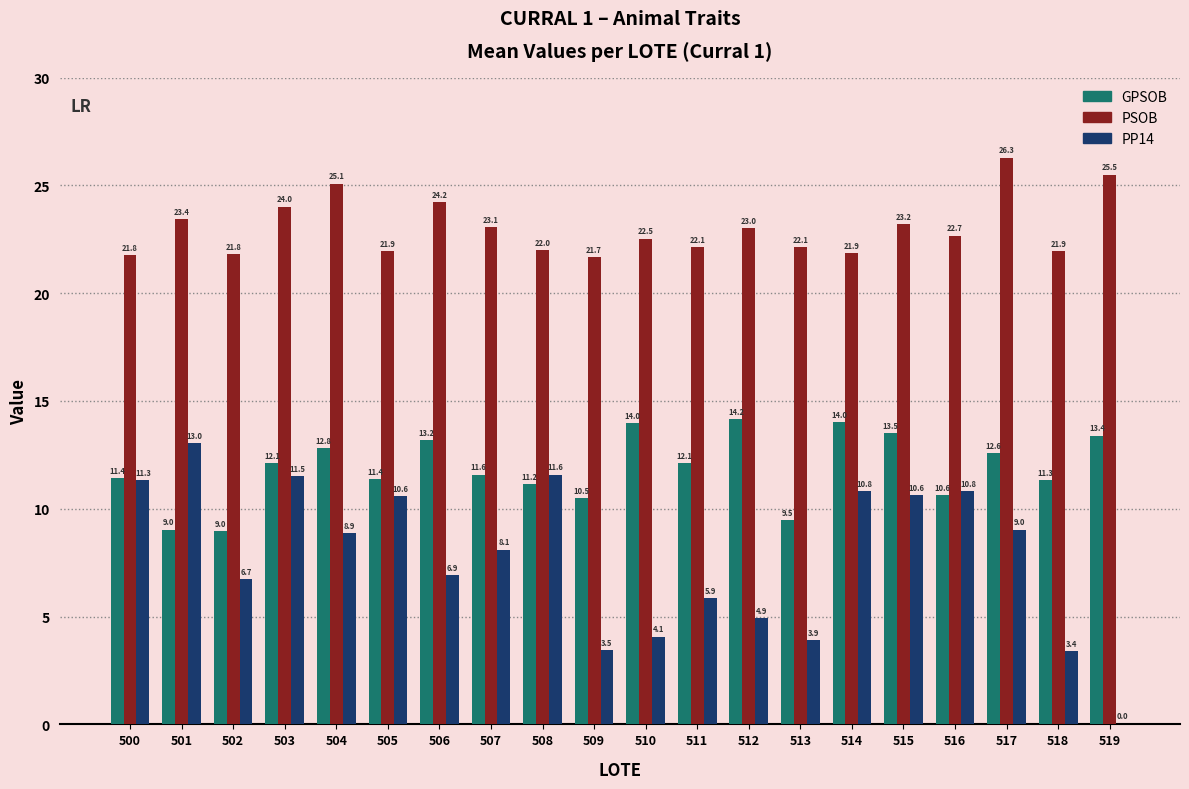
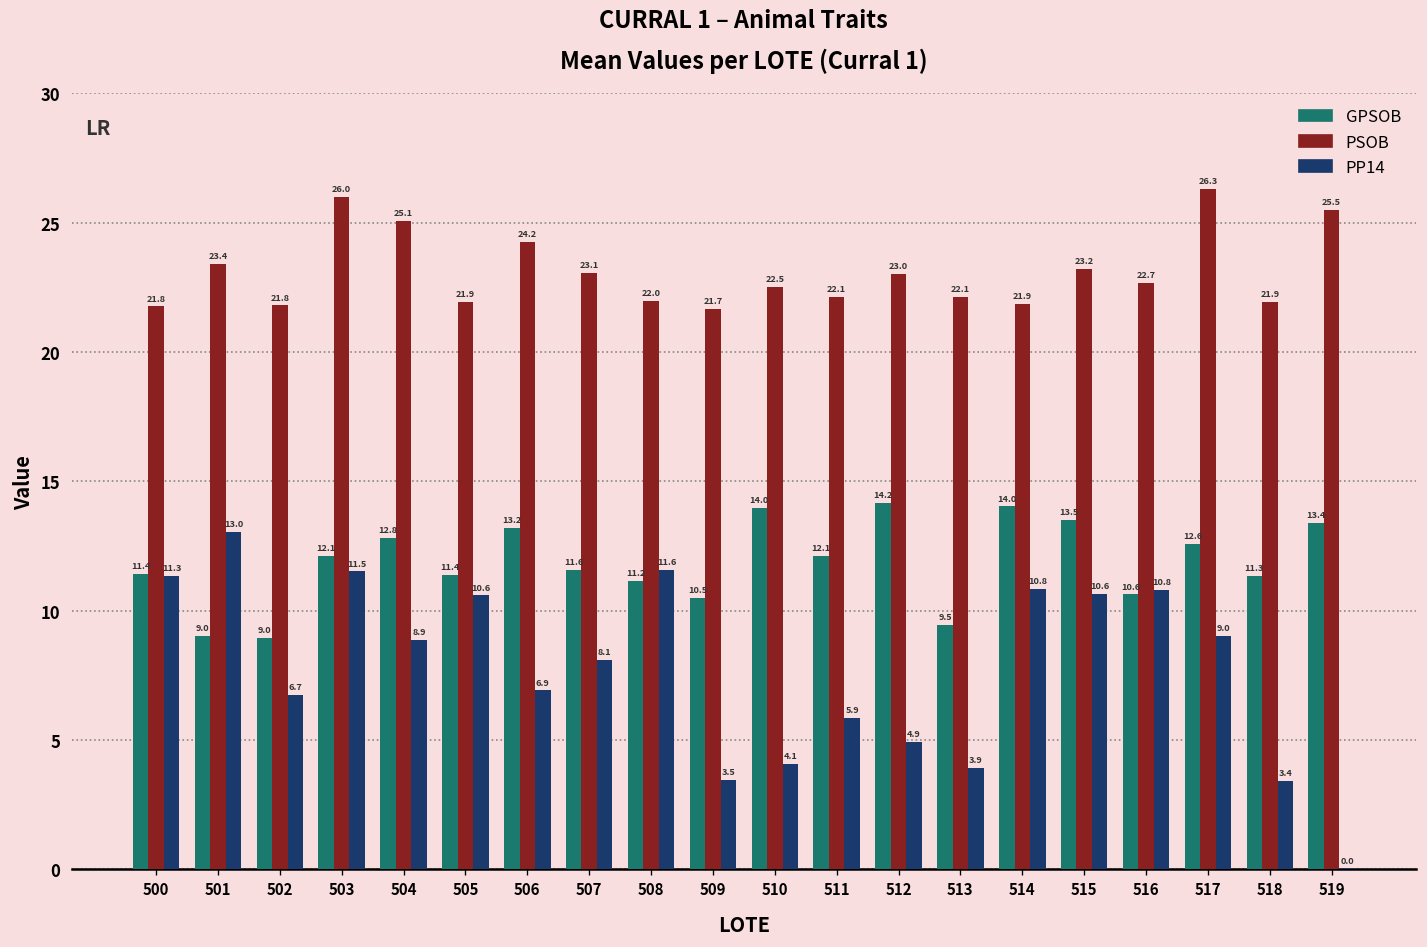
PSOB, 503: 24.0 -> 26.0
